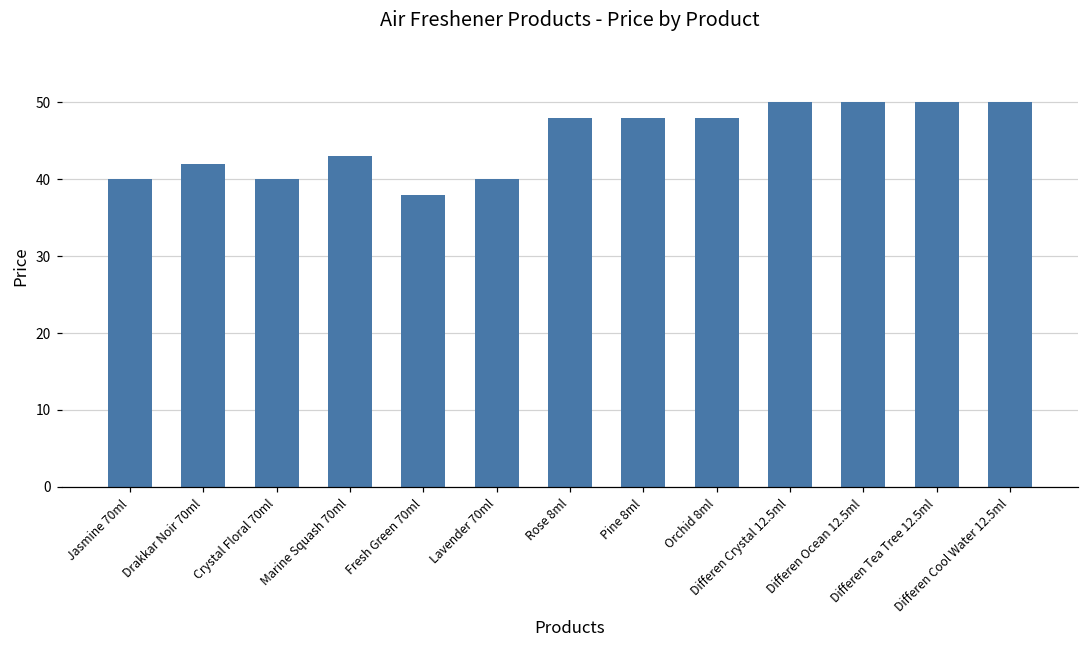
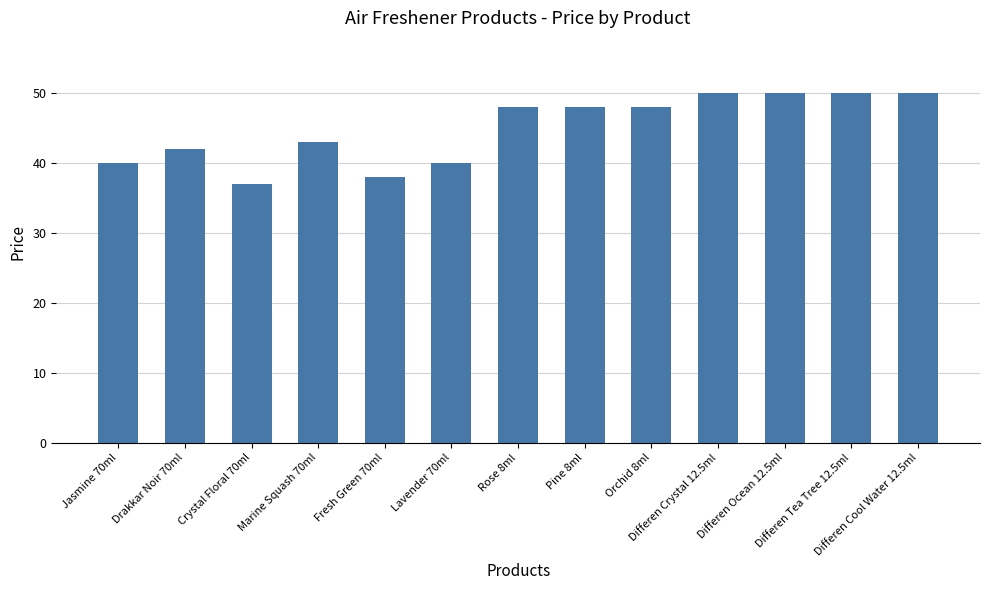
Crystal Floral 70ml: 40 -> 37
